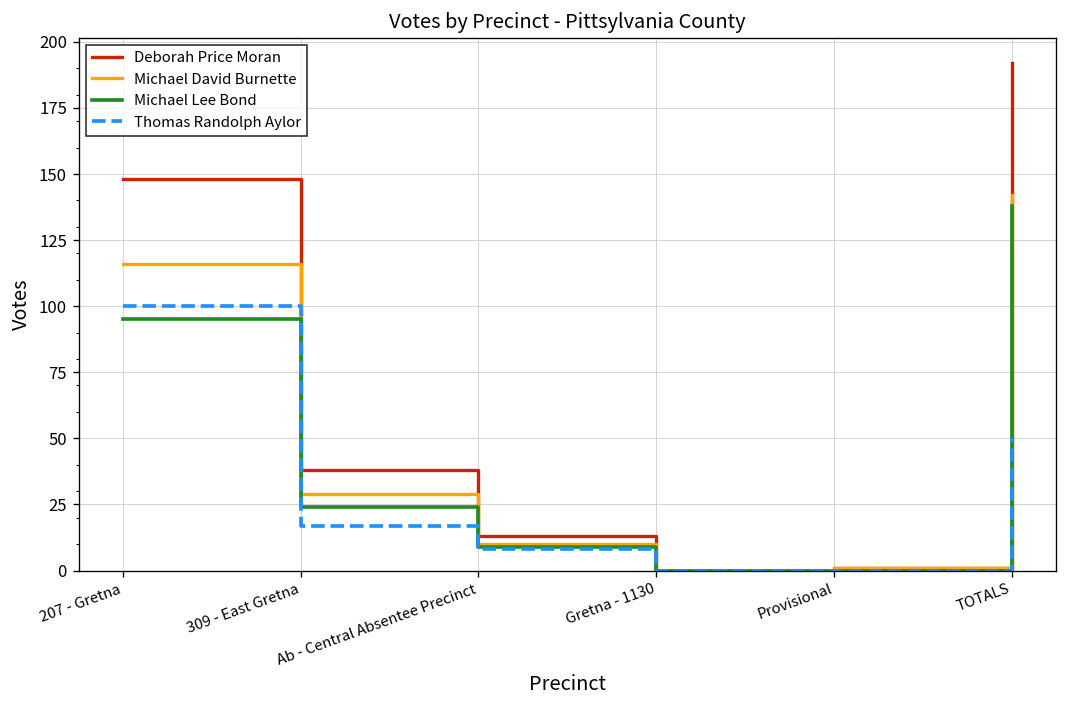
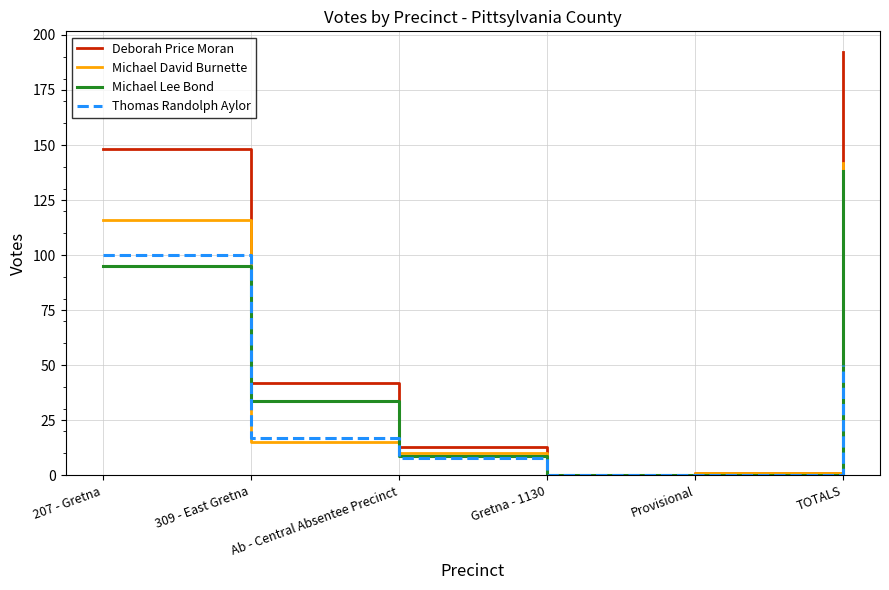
Deborah Price Moran, 309 - East Gretna: 38 -> 42
Michael David Burnette, 309 - East Gretna: 29 -> 15
Michael Lee Bond, 309 - East Gretna: 24 -> 34
